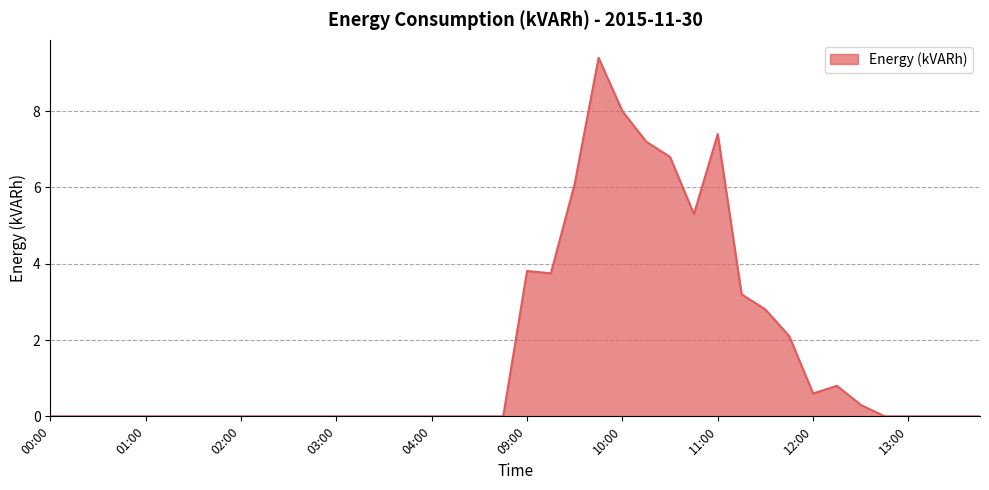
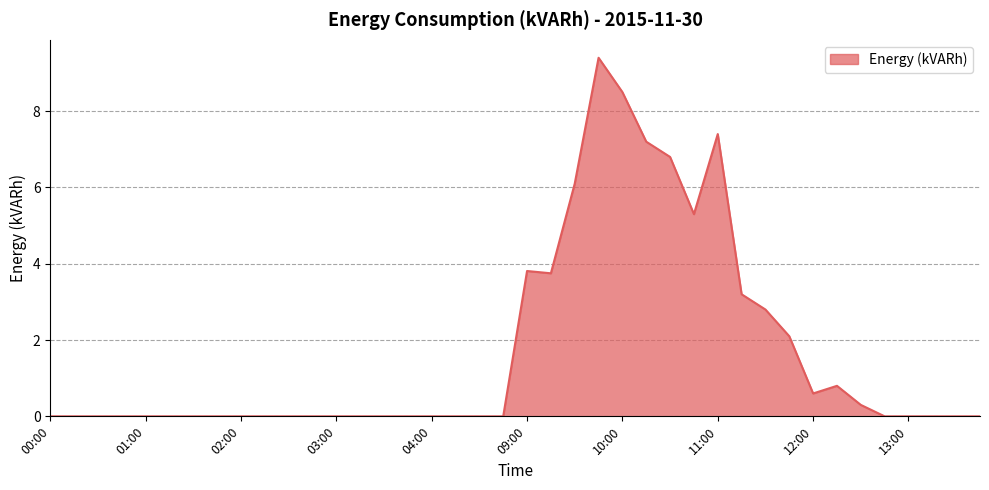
10:00: 8.0 -> 8.5
